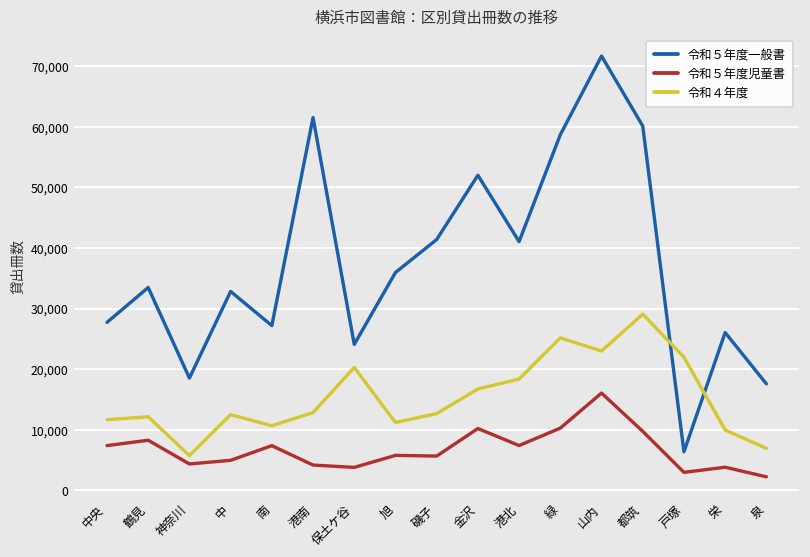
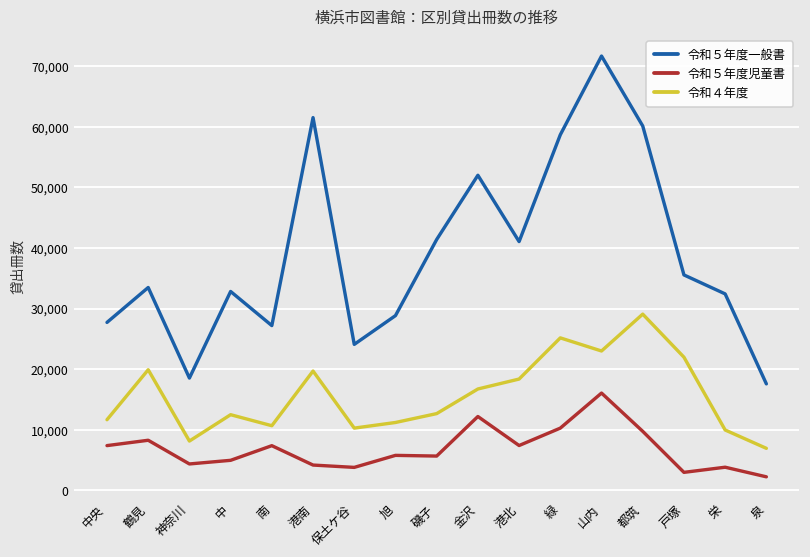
令和４年度, 鶴見: 12,000 -> 20,000
令和４年度, 神奈川: 6,000 -> 8,000
令和４年度, 港南: 13,000 -> 20,000
令和４年度, 保土ケ谷: 20,000 -> 10,000
令和５年度一般書, 旭: 36,000 -> 29,000
令和５年度児童書, 金沢: 10,000 -> 12,000
令和５年度一般書, 戸塚: 6,000 -> 36,000
令和５年度一般書, 栄: 26,000 -> 32,000
